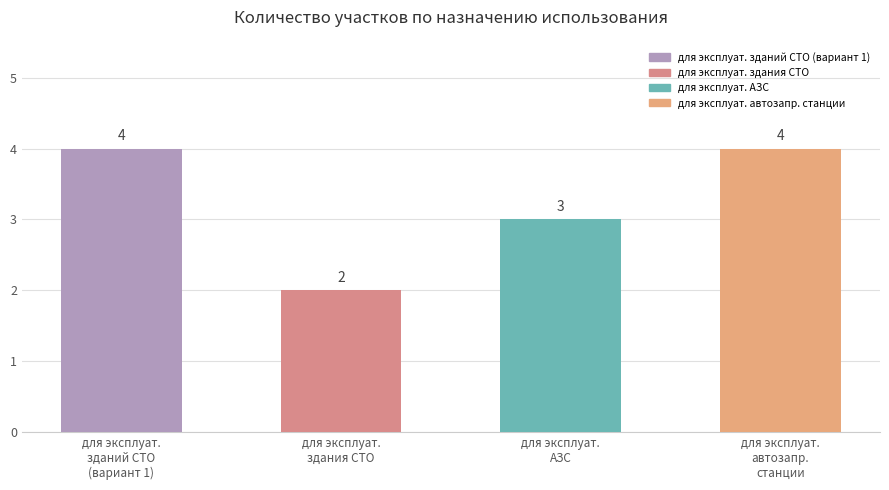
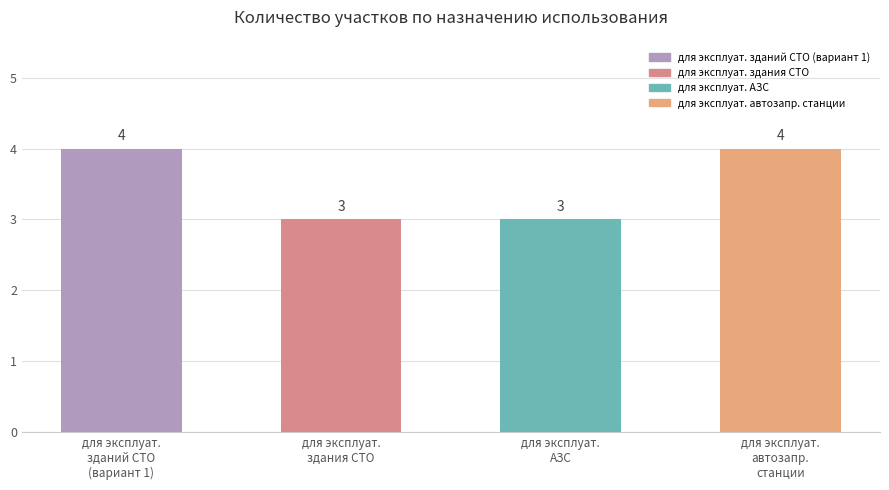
для эксплуат. здания СТО: 2 -> 3
